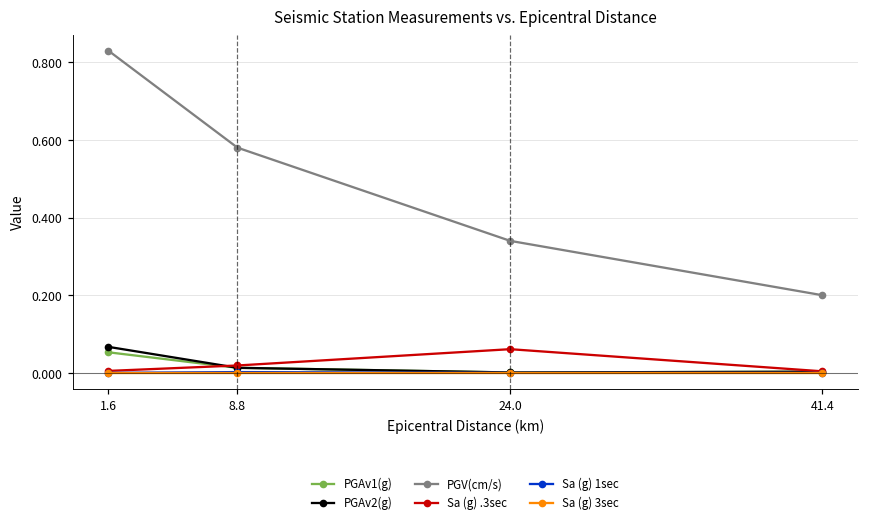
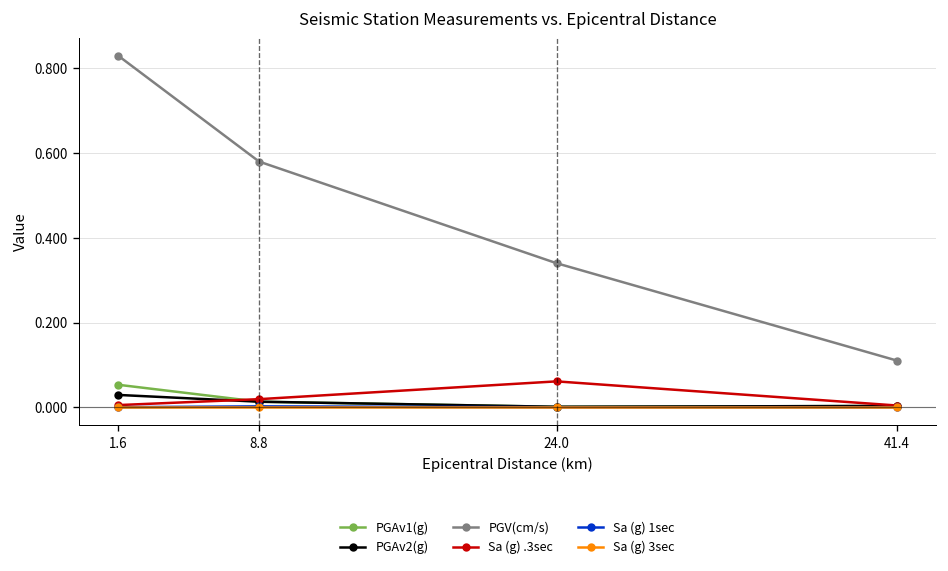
PGAv2(g), 1.6: 0.07 -> 0.03
PGV(cm/s), 41.4: 0.20 -> 0.11
